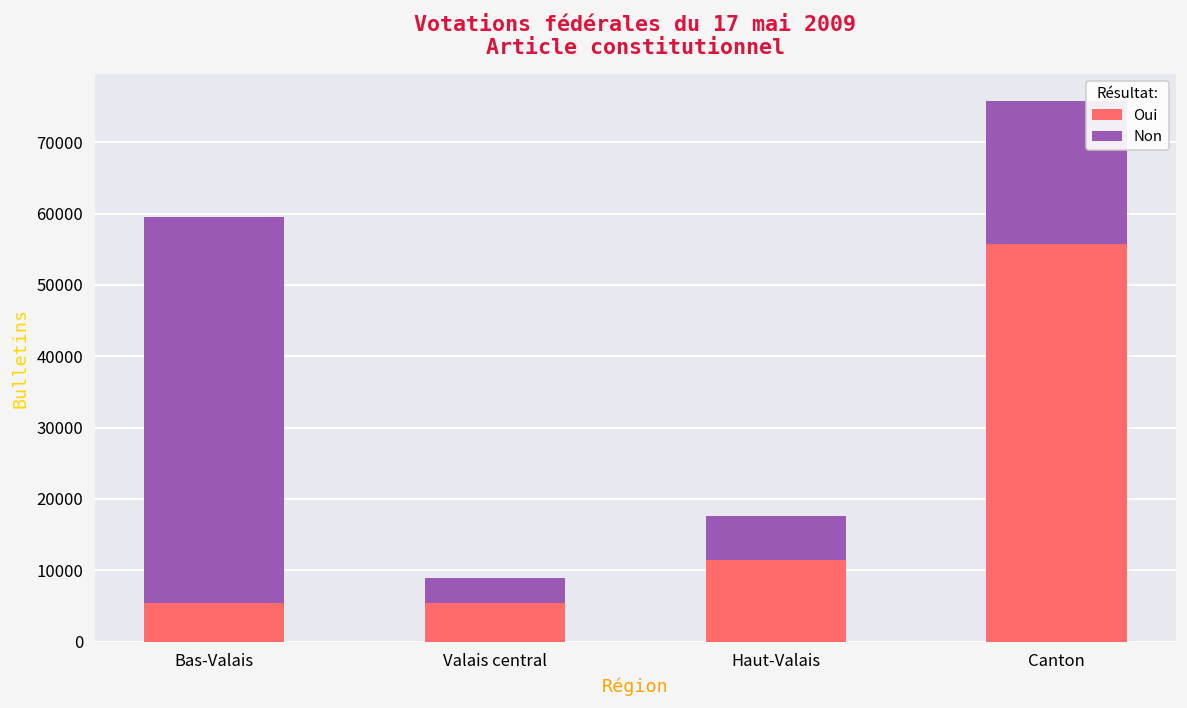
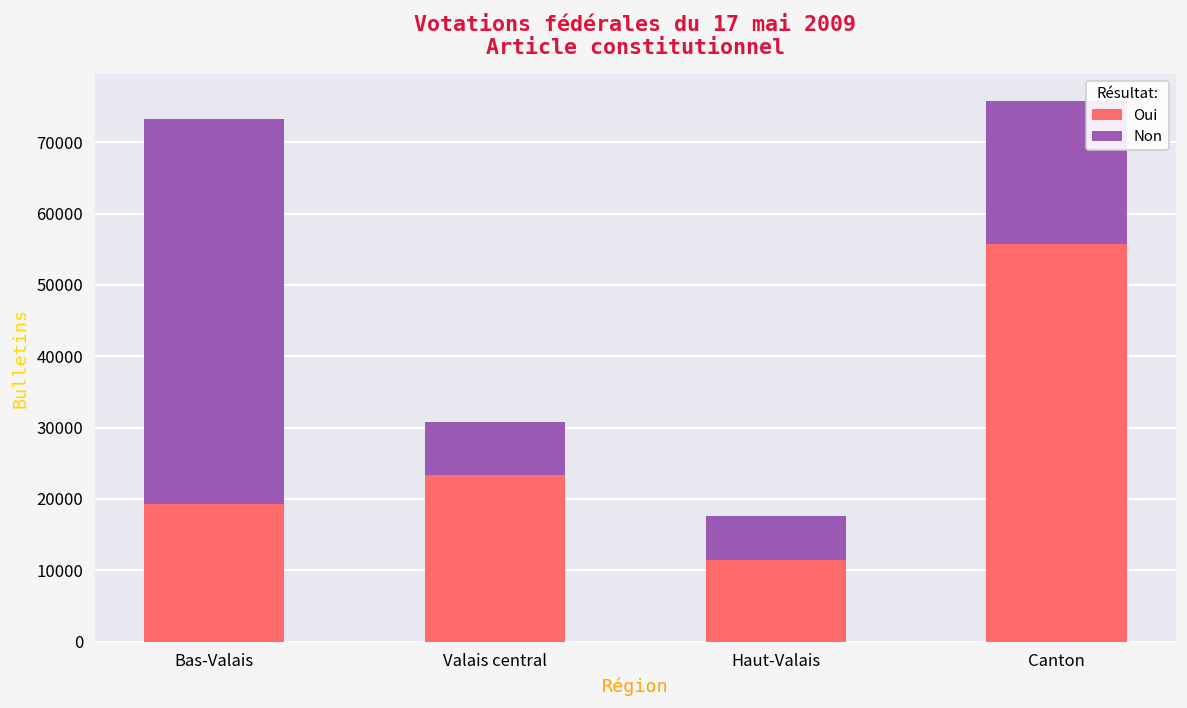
Oui, Bas-Valais: 5000 -> 19000
Oui, Valais central: 5000 -> 23000
Non, Valais central: 3000 -> 7000
